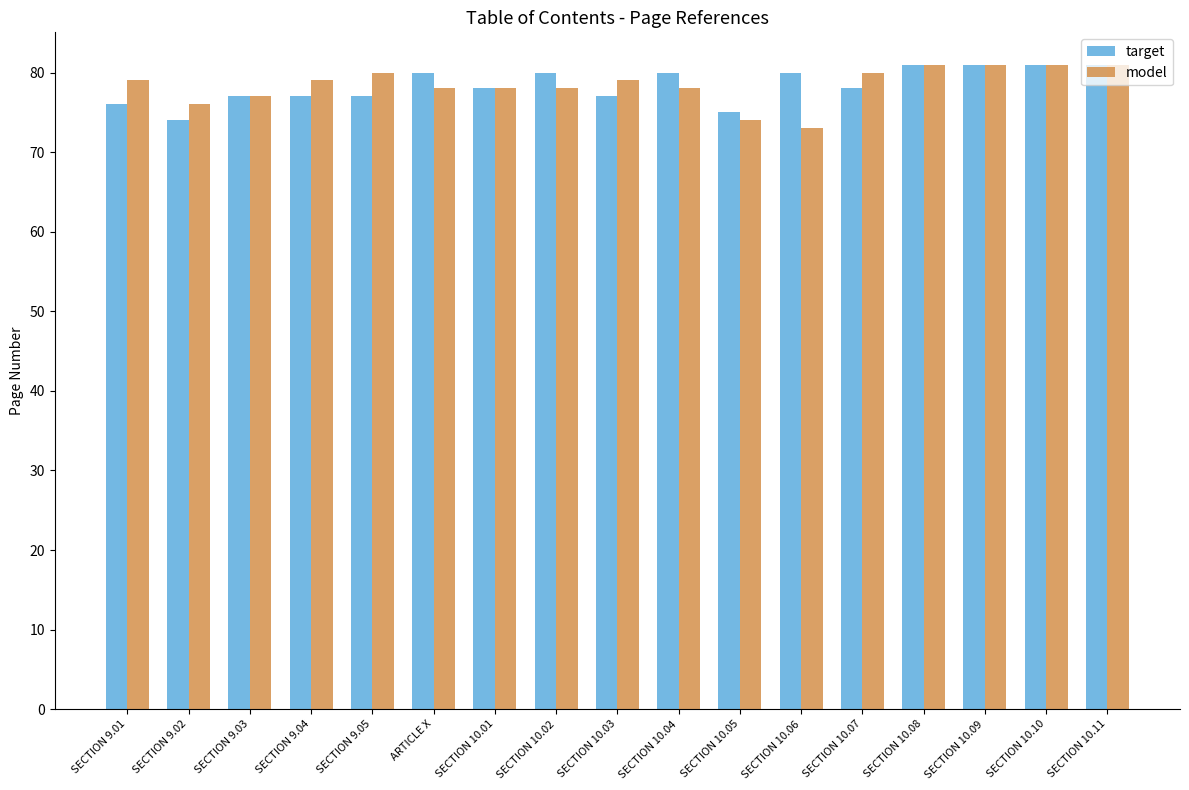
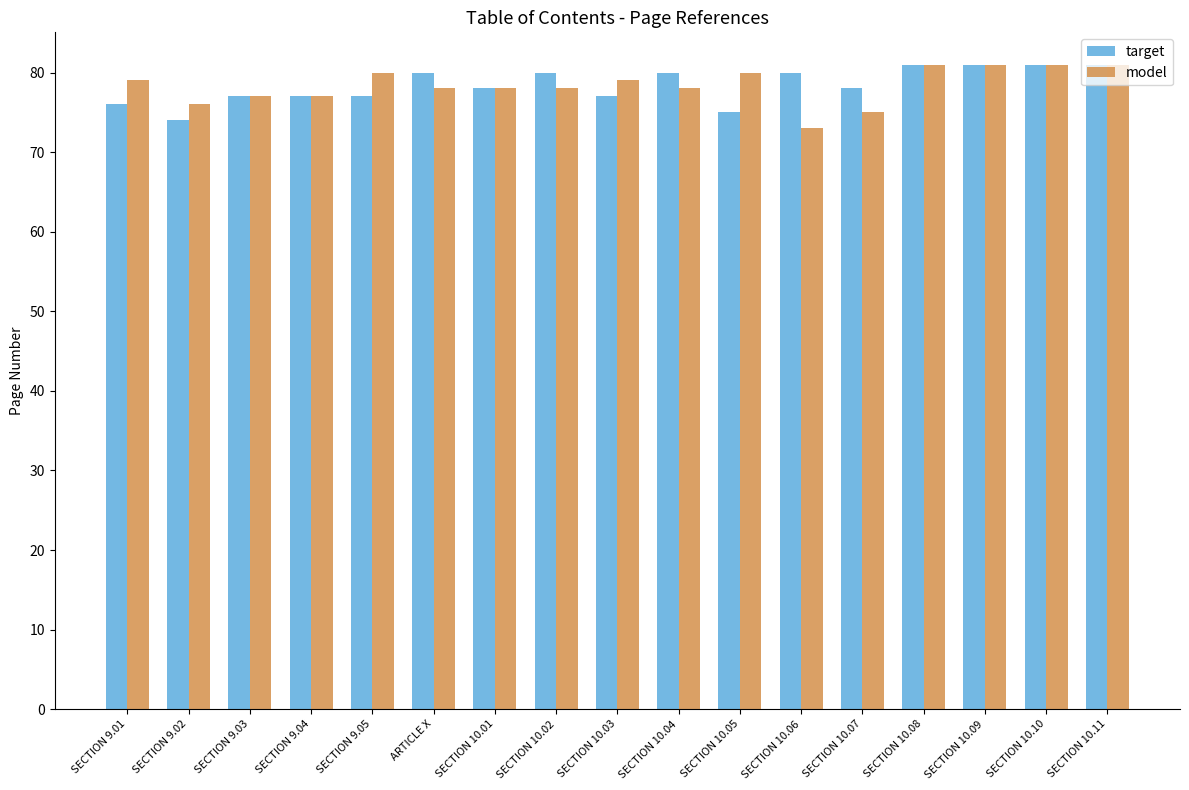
model, SECTION 9.04: 79 -> 77
model, SECTION 10.05: 74 -> 80
model, SECTION 10.07: 80 -> 75
